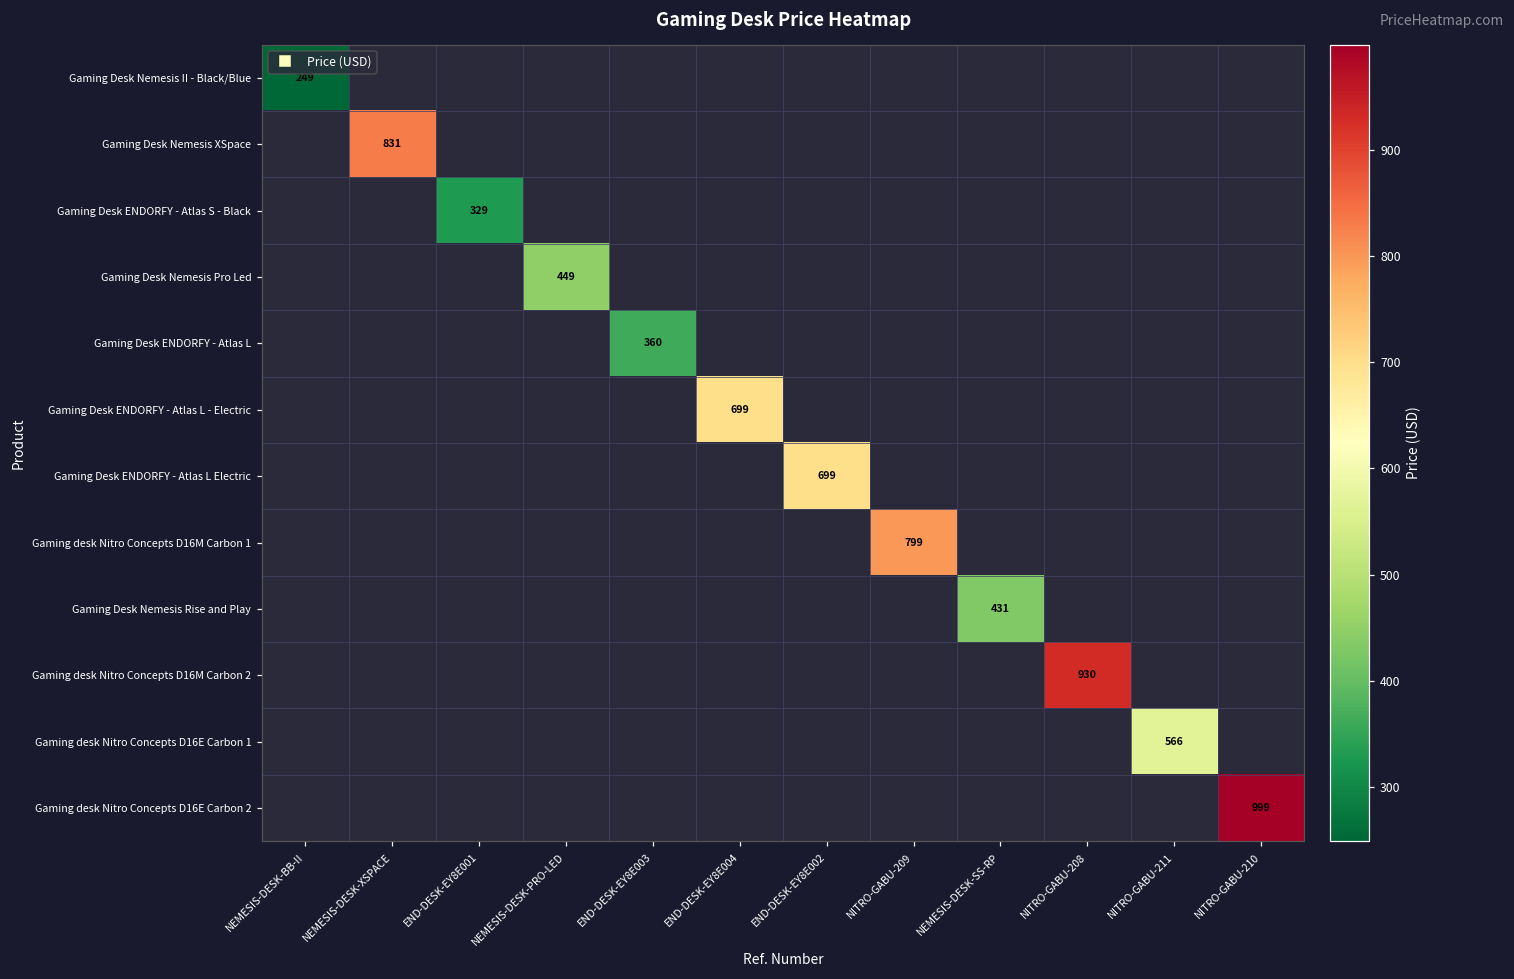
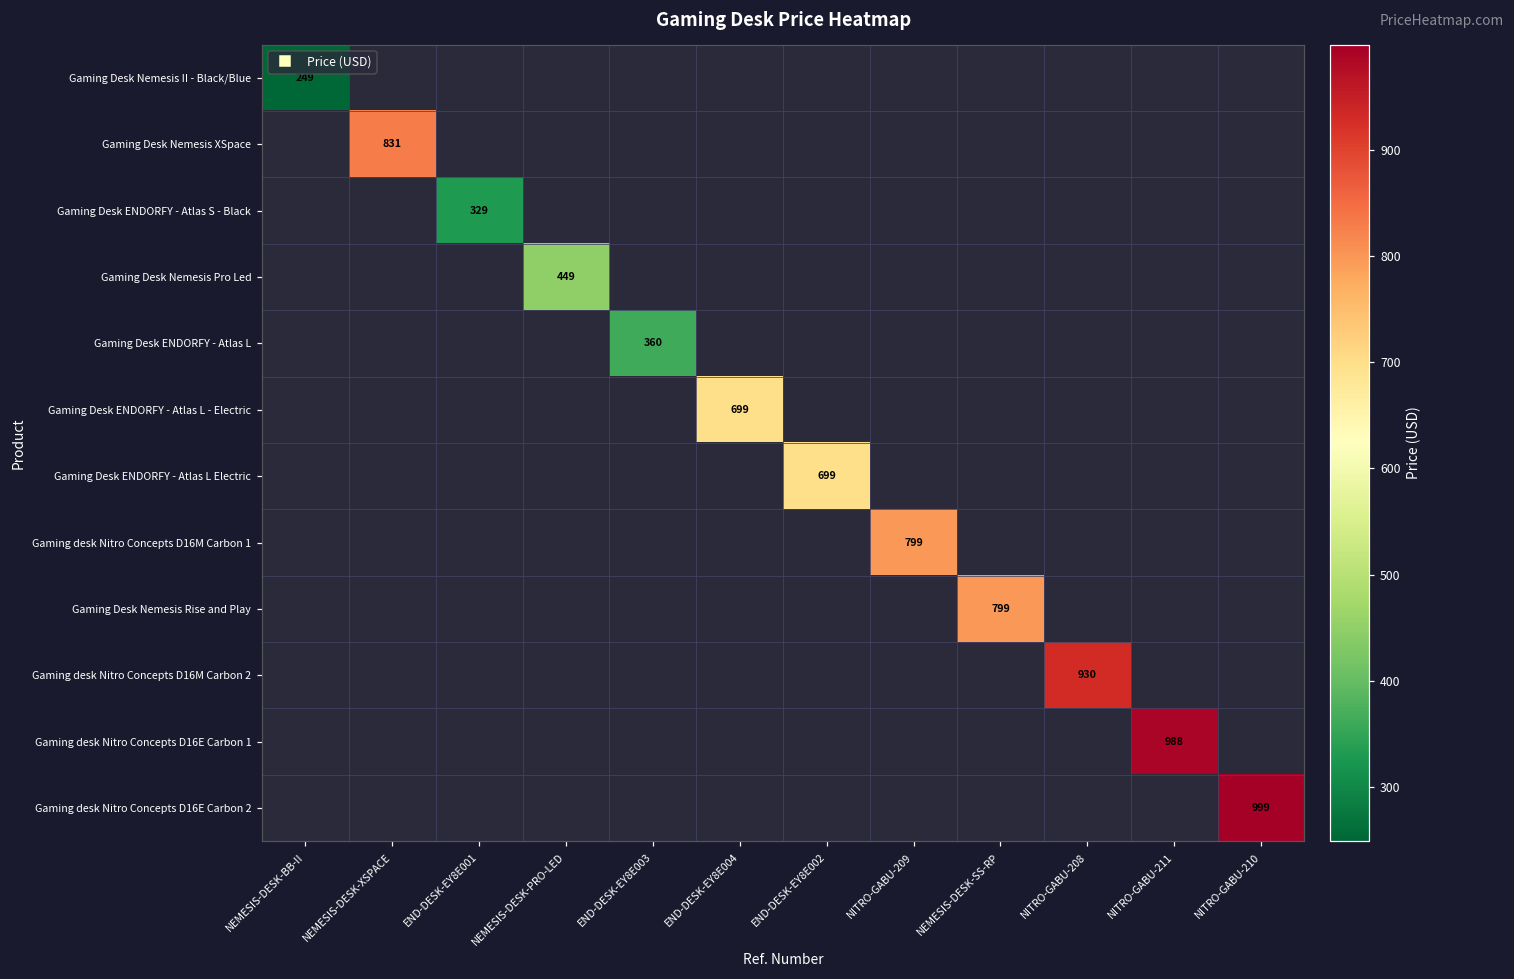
Gaming Desk Nemesis Rise and Play, NEMESIS-DESK-SS-RP: 431 -> 799
Gaming desk Nitro Concepts D16E Carbon 1, NITRO-GABU-211: 566 -> 988
